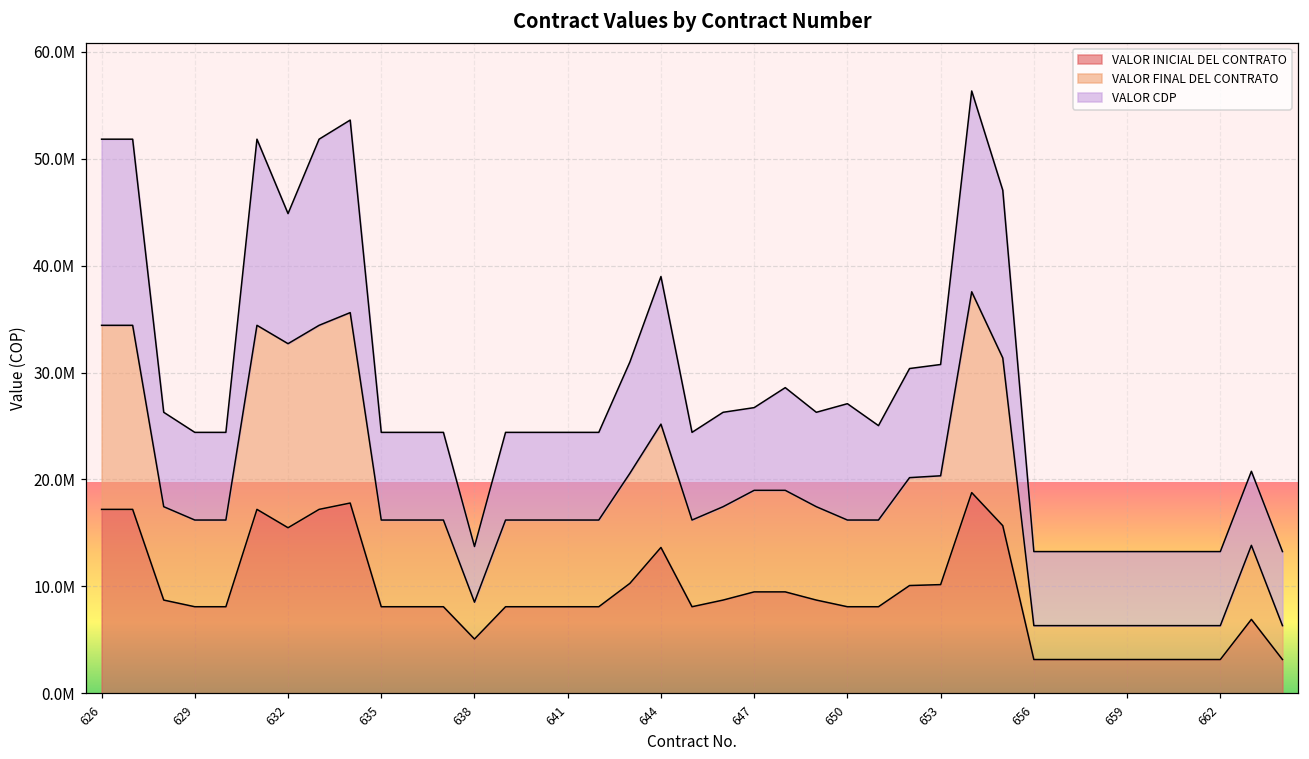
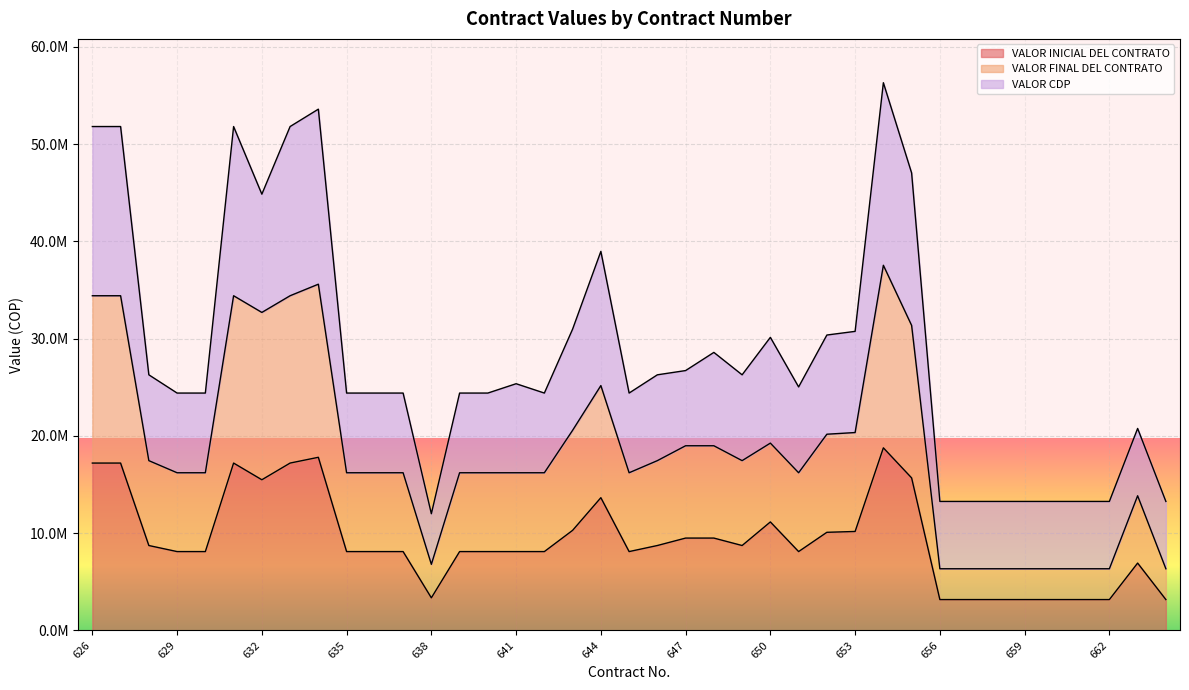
VALOR INICIAL DEL CONTRATO, 638: 5000000 -> 3000000
VALOR CDP, 641: 8000000 -> 9000000
VALOR INICIAL DEL CONTRATO, 650: 8000000 -> 11000000
